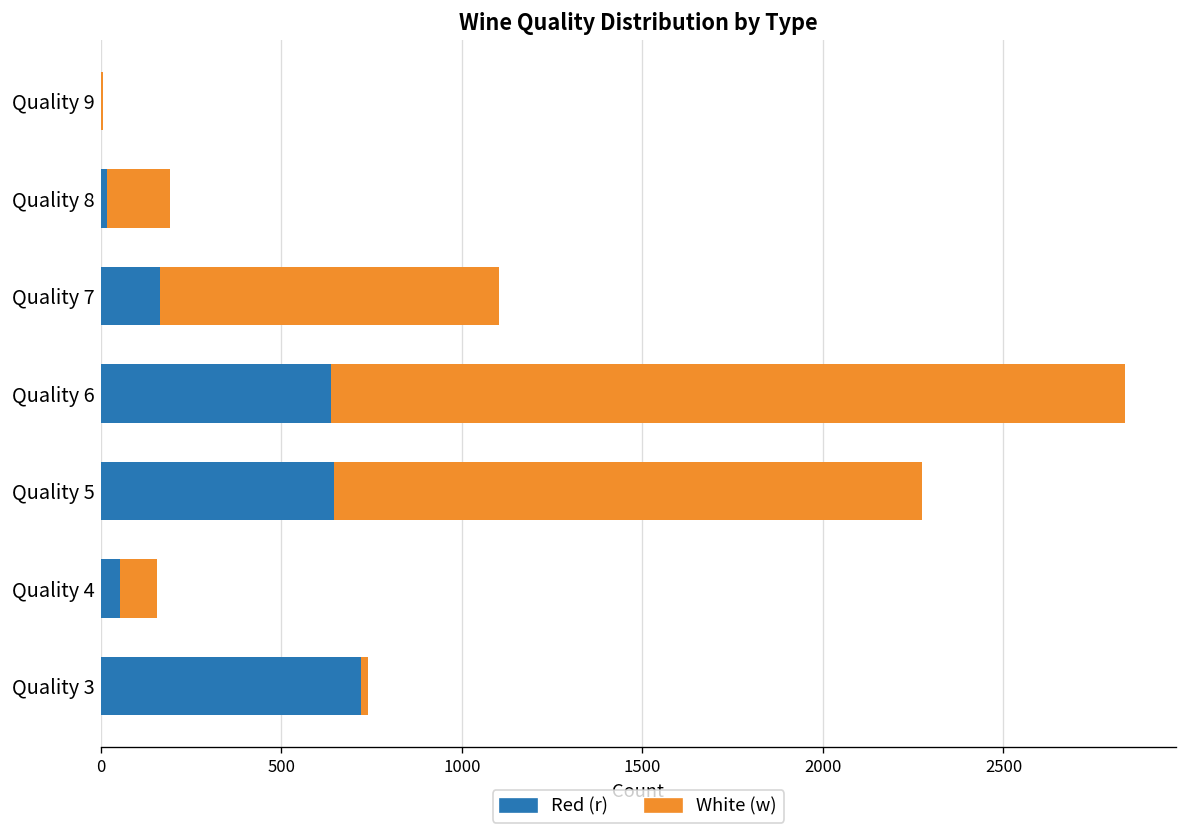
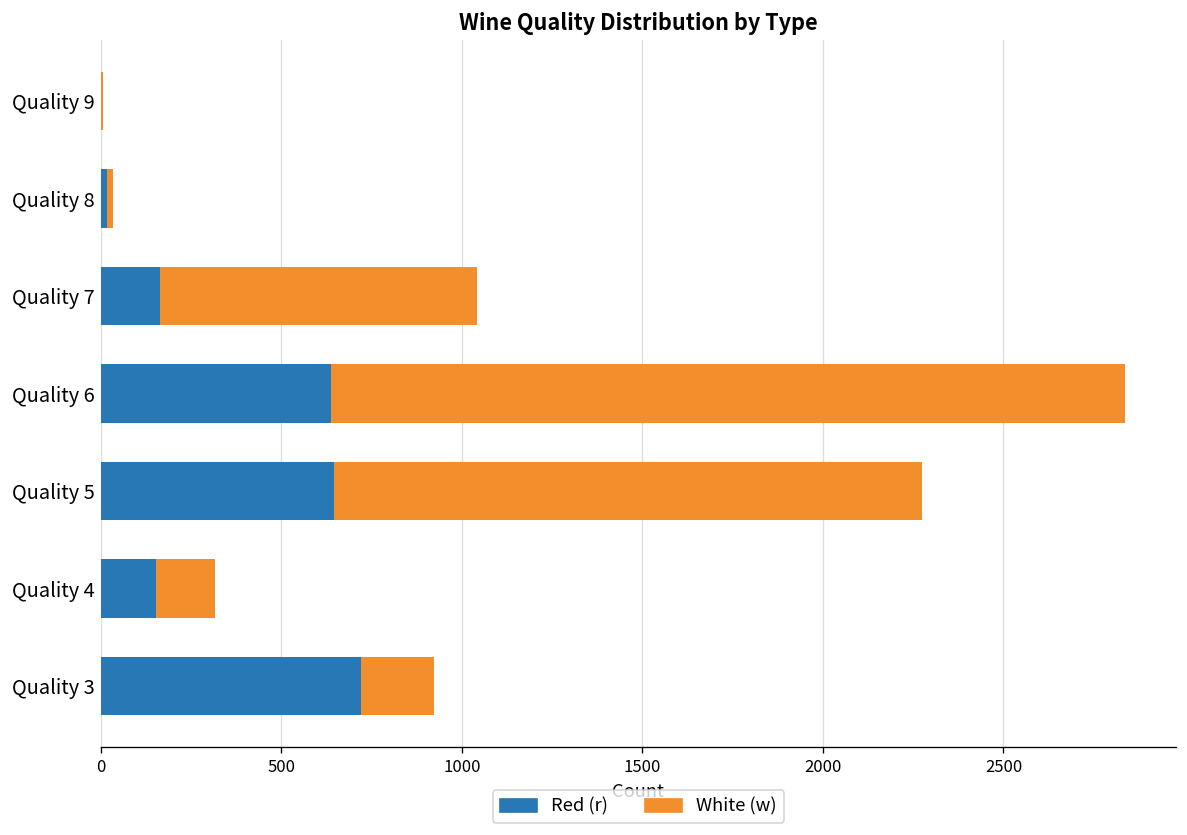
White (w), Quality 8: 180 -> 20
White (w), Quality 7: 940 -> 880
Red (r), Quality 4: 50 -> 150
White (w), Quality 4: 100 -> 160
White (w), Quality 3: 20 -> 200
